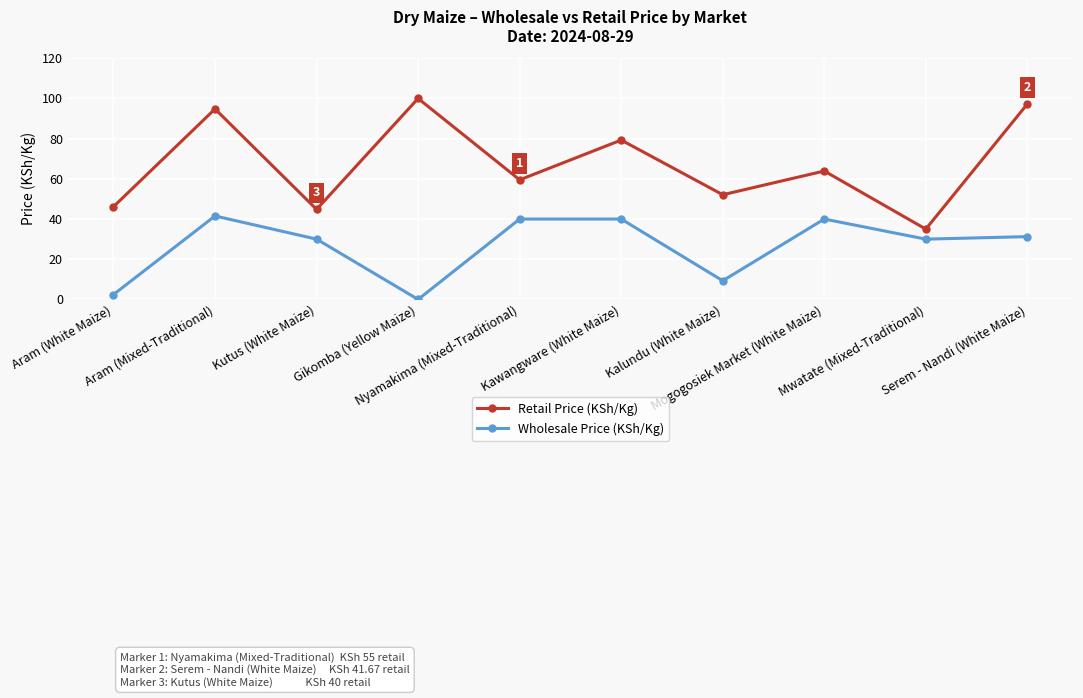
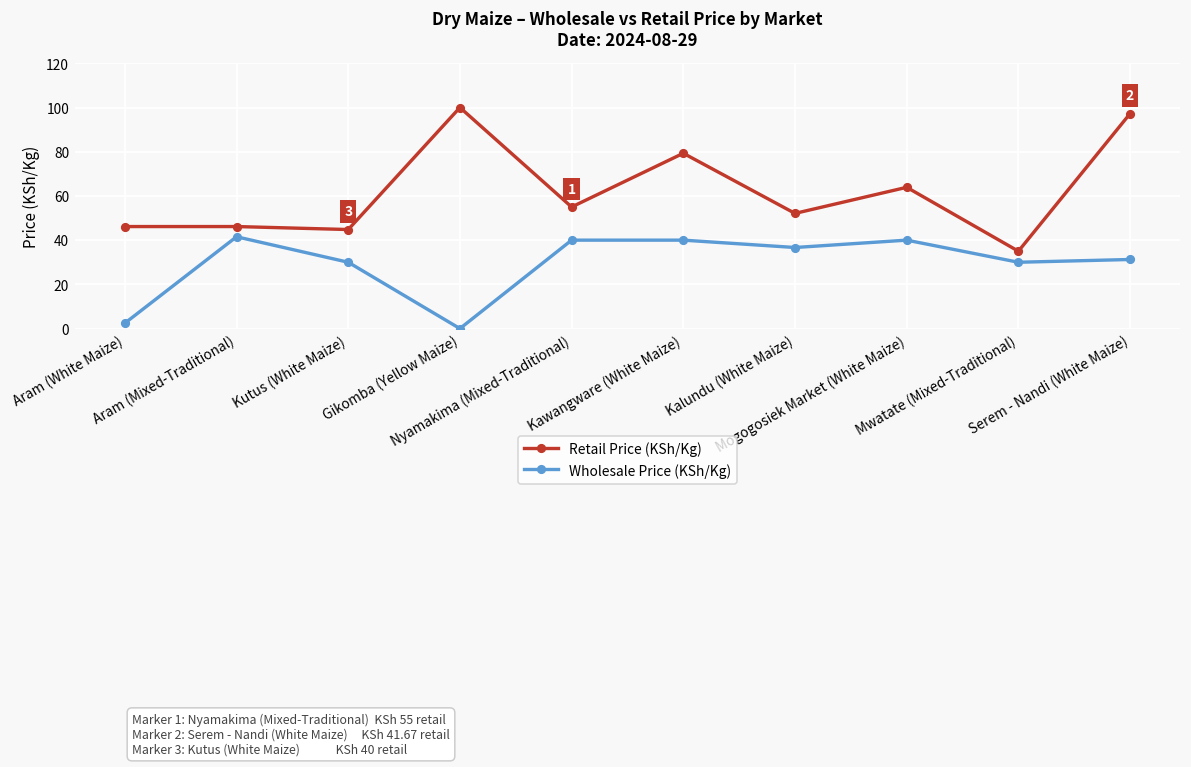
Retail Price (KSh/Kg), Aram (Mixed-Traditional): 95 -> 46
Retail Price (KSh/Kg), Nyamakima (Mixed-Traditional): 60 -> 55
Wholesale Price (KSh/Kg), Kalundu (White Maize): 9 -> 37
